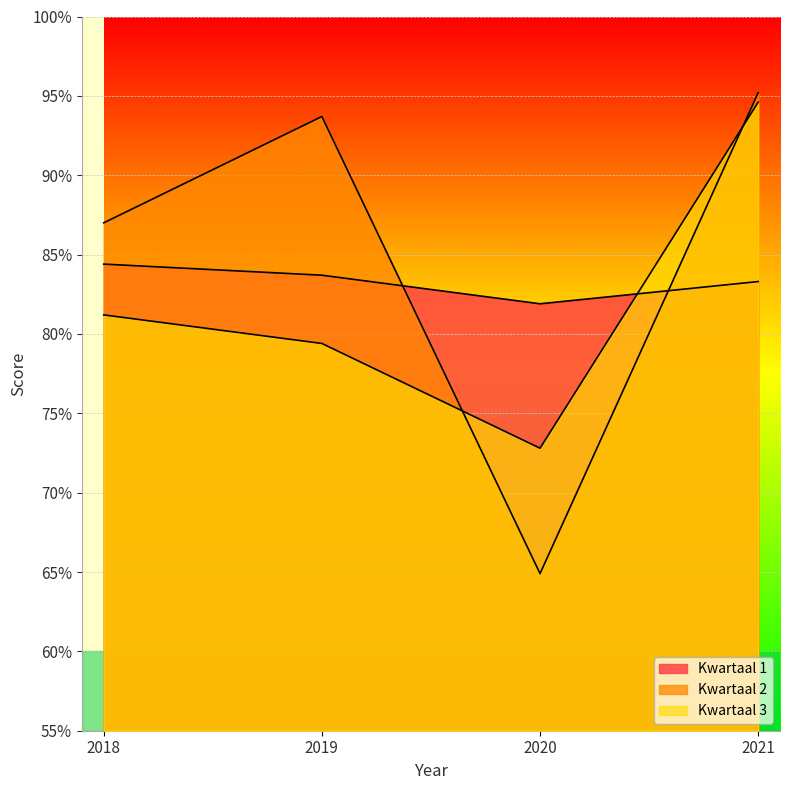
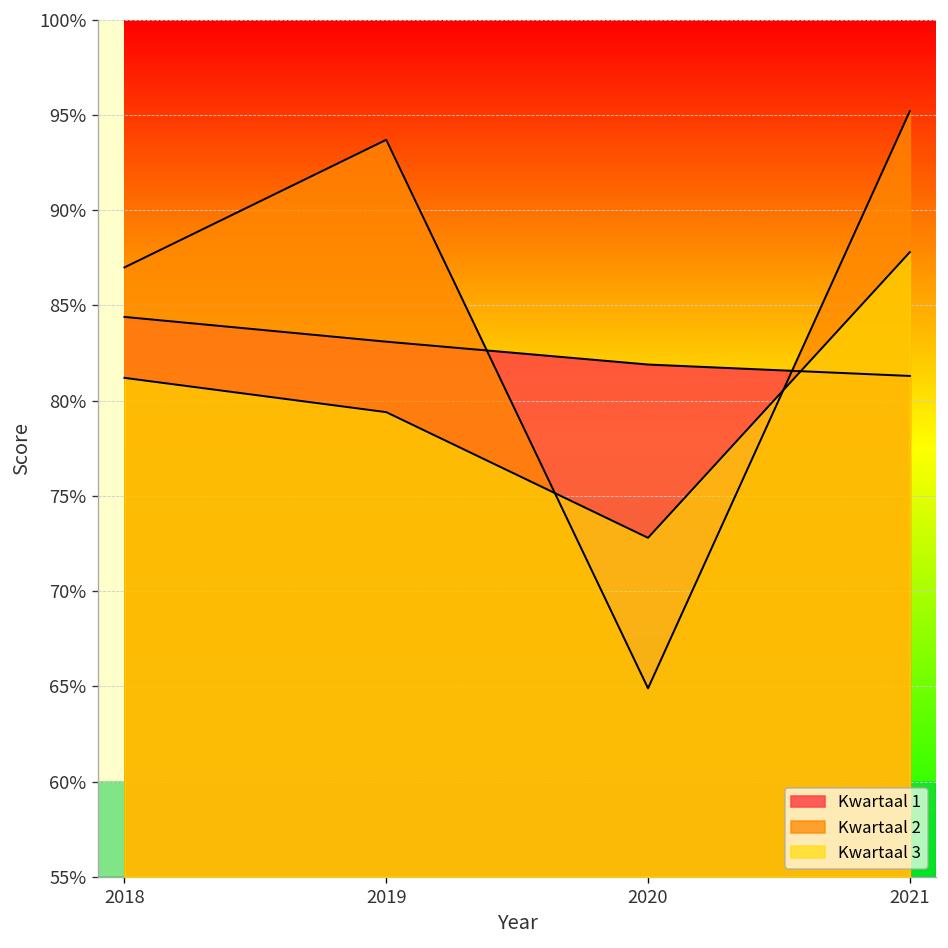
Kwartaal 1, 2019: 83.7% -> 83.1%
Kwartaal 1, 2021: 83.3% -> 81.3%
Kwartaal 3, 2021: 94.6% -> 87.8%
